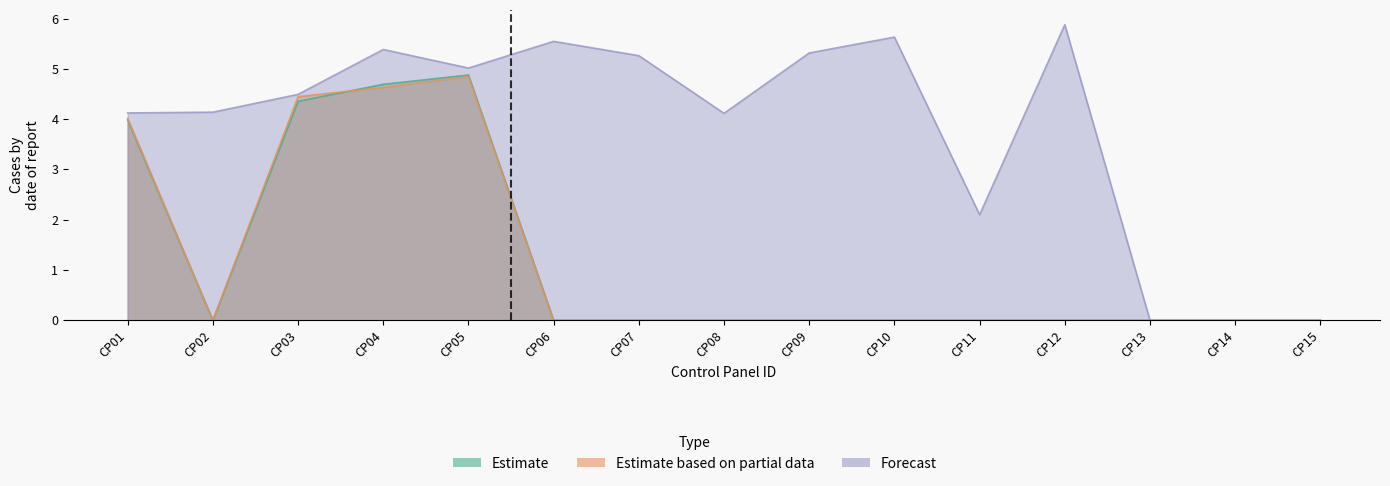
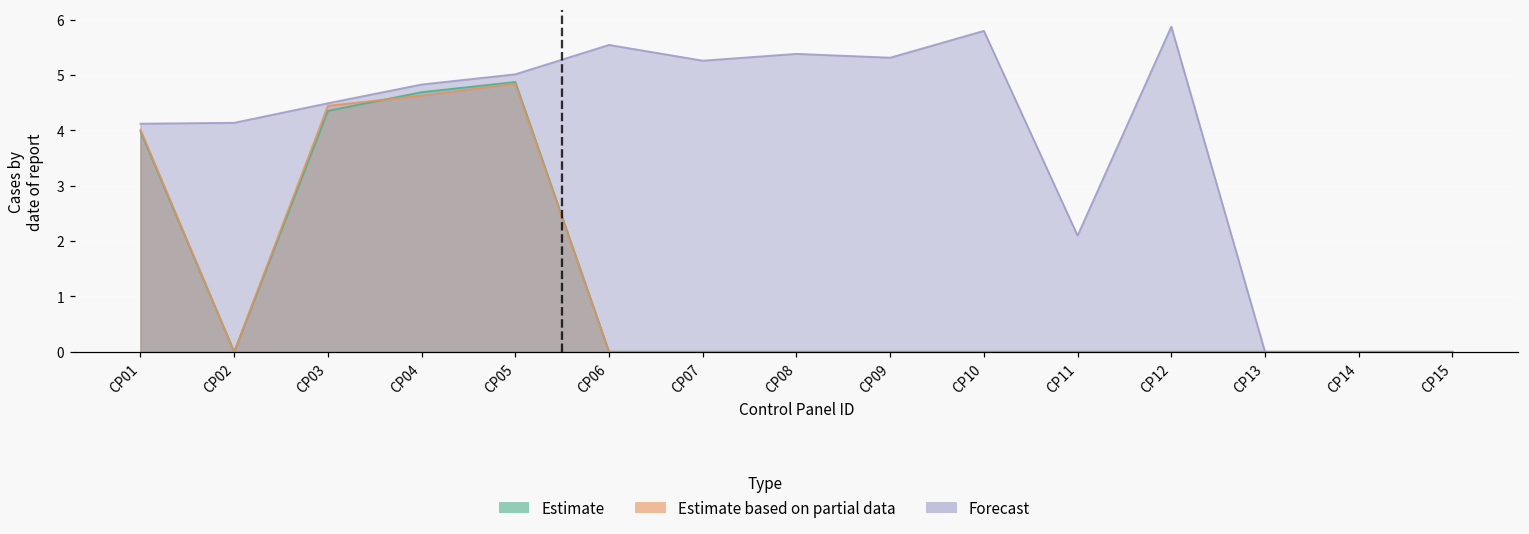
Forecast, CP04: 5.4 -> 4.8
Forecast, CP08: 4.1 -> 5.4
Forecast, CP10: 5.6 -> 5.8
